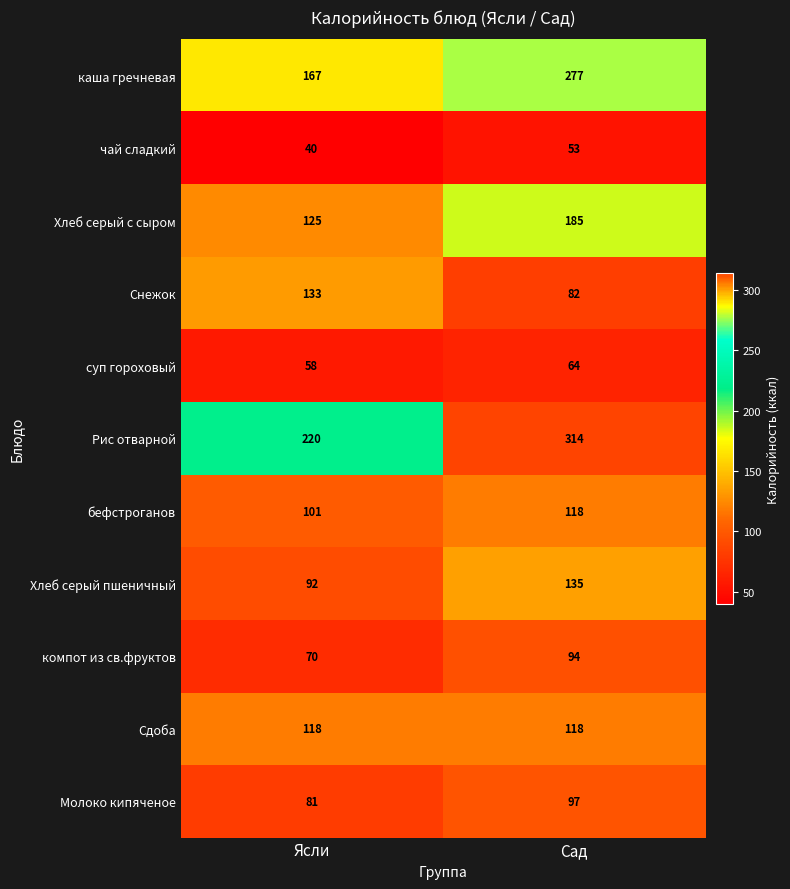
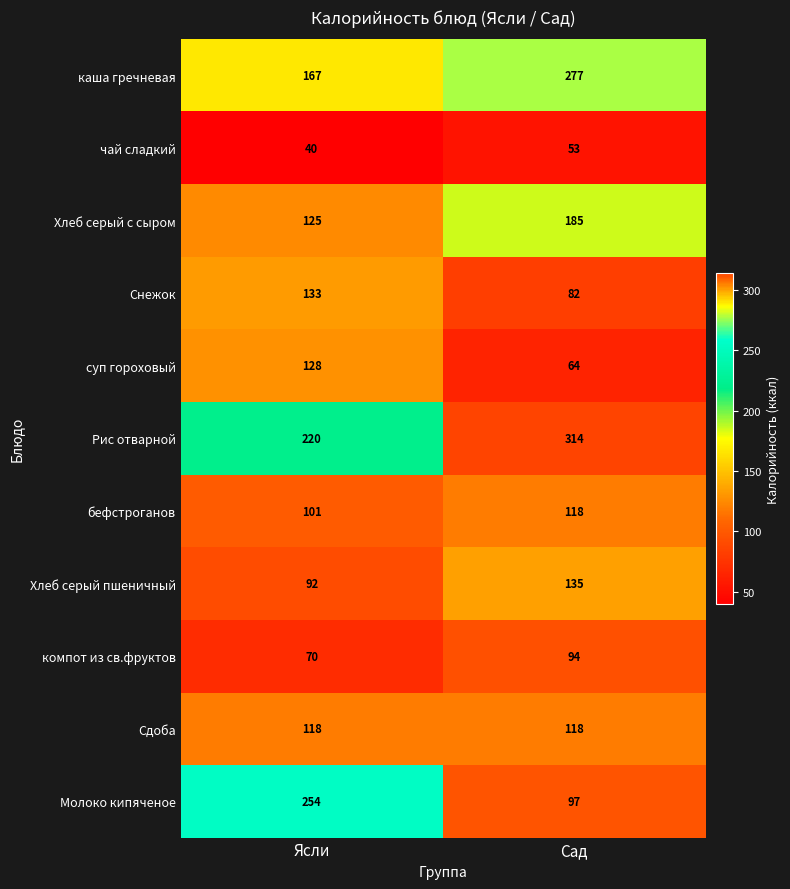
суп гороховый, Ясли: 58 -> 128
Молоко кипяченое, Ясли: 81 -> 254
